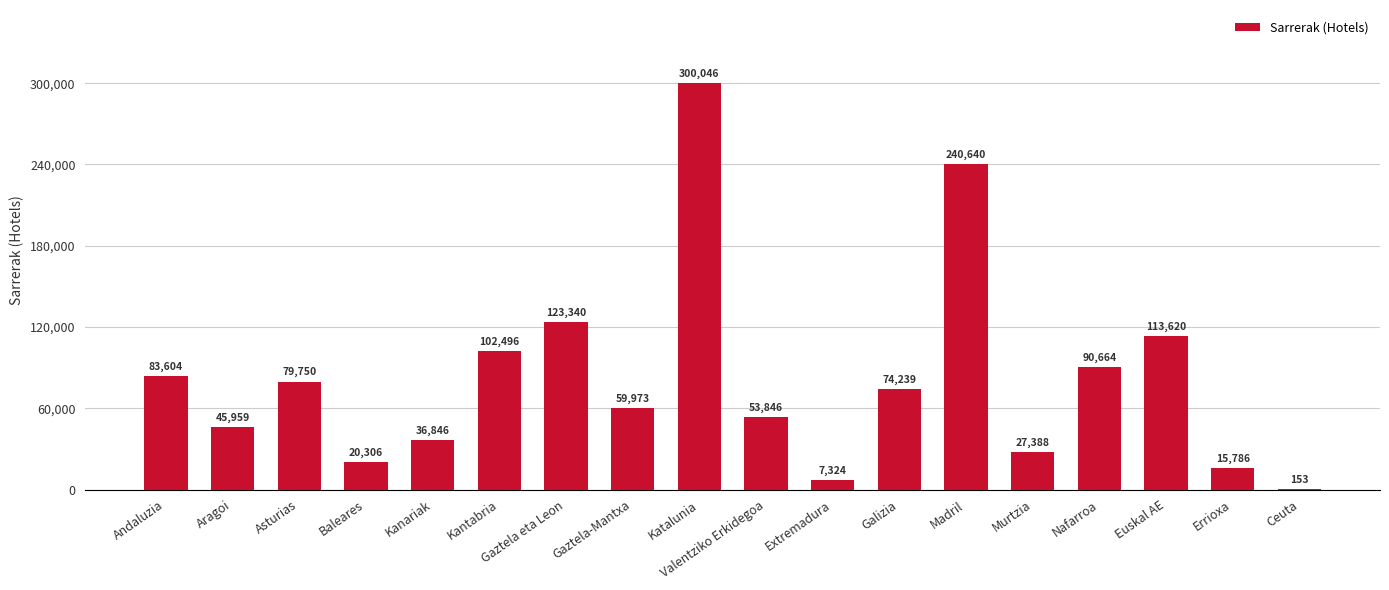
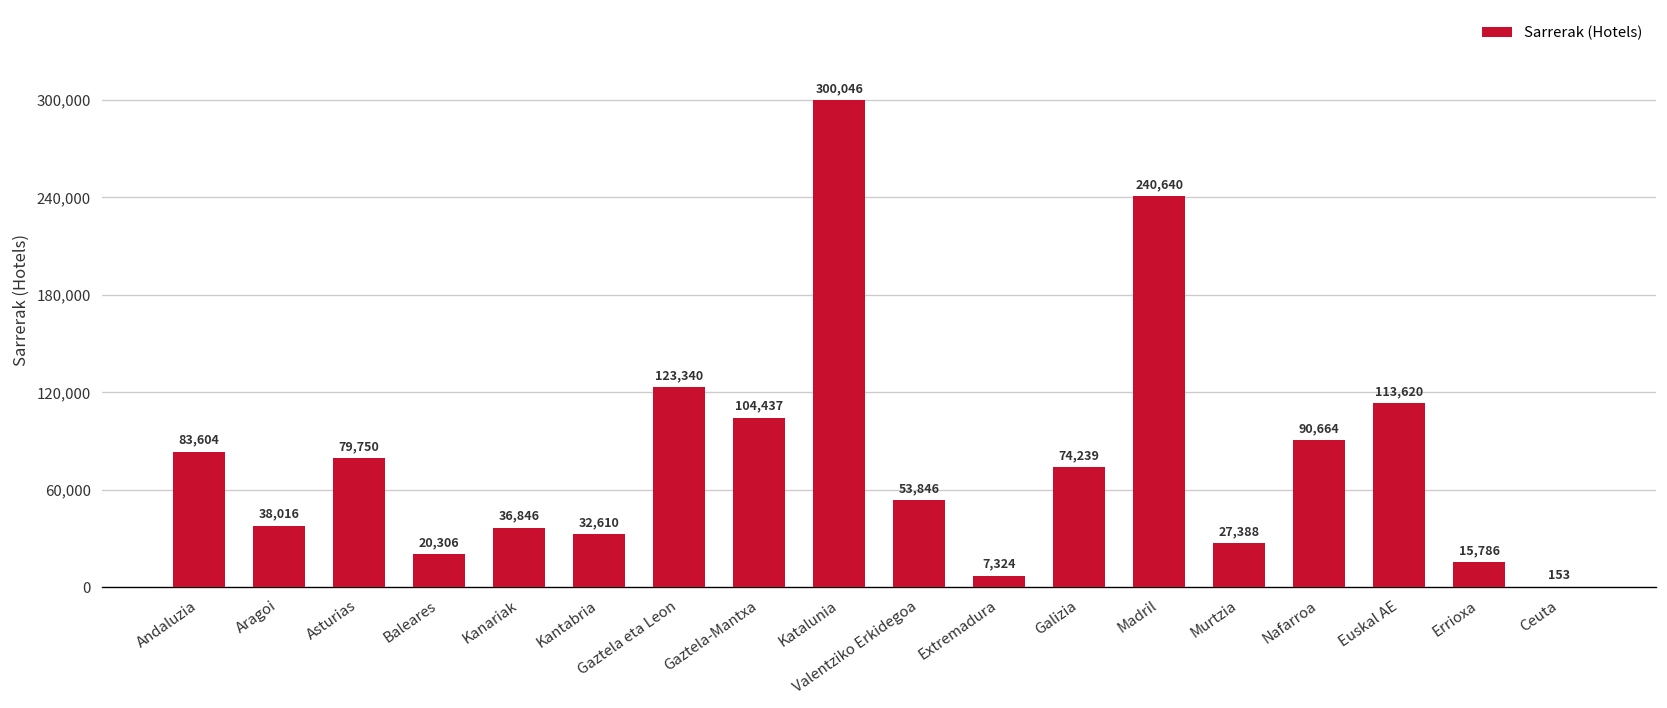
Aragoi: 45,959 -> 38,016
Kantabria: 102,496 -> 32,610
Gaztela-Mantxa: 59,973 -> 104,437
